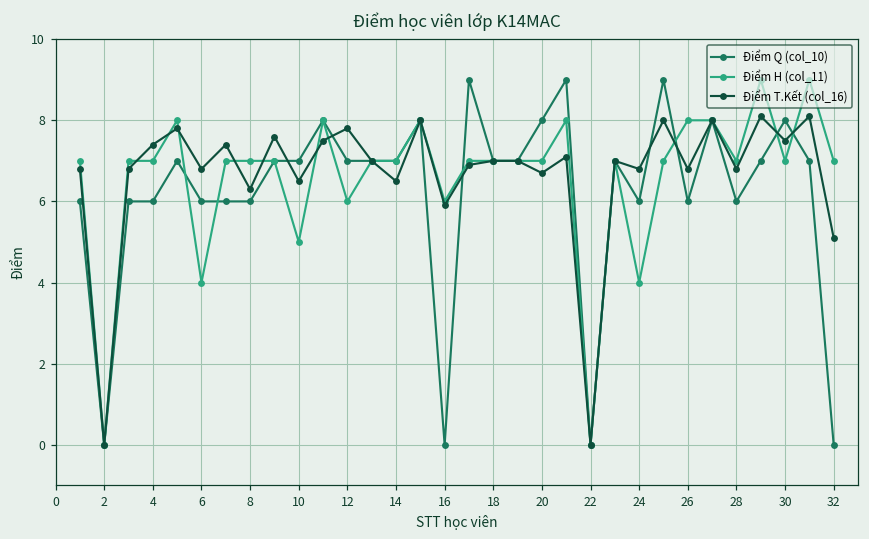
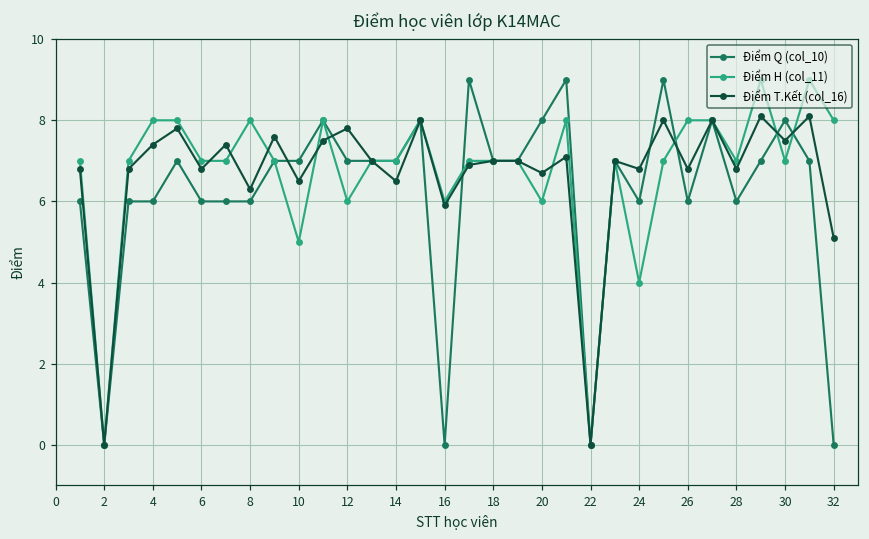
Điểm H (col_11), 4: 7 -> 8
Điểm H (col_11), 6: 4 -> 7
Điểm H (col_11), 8: 7 -> 8
Điểm H (col_11), 20: 7 -> 6
Điểm H (col_11), 32: 7 -> 8
